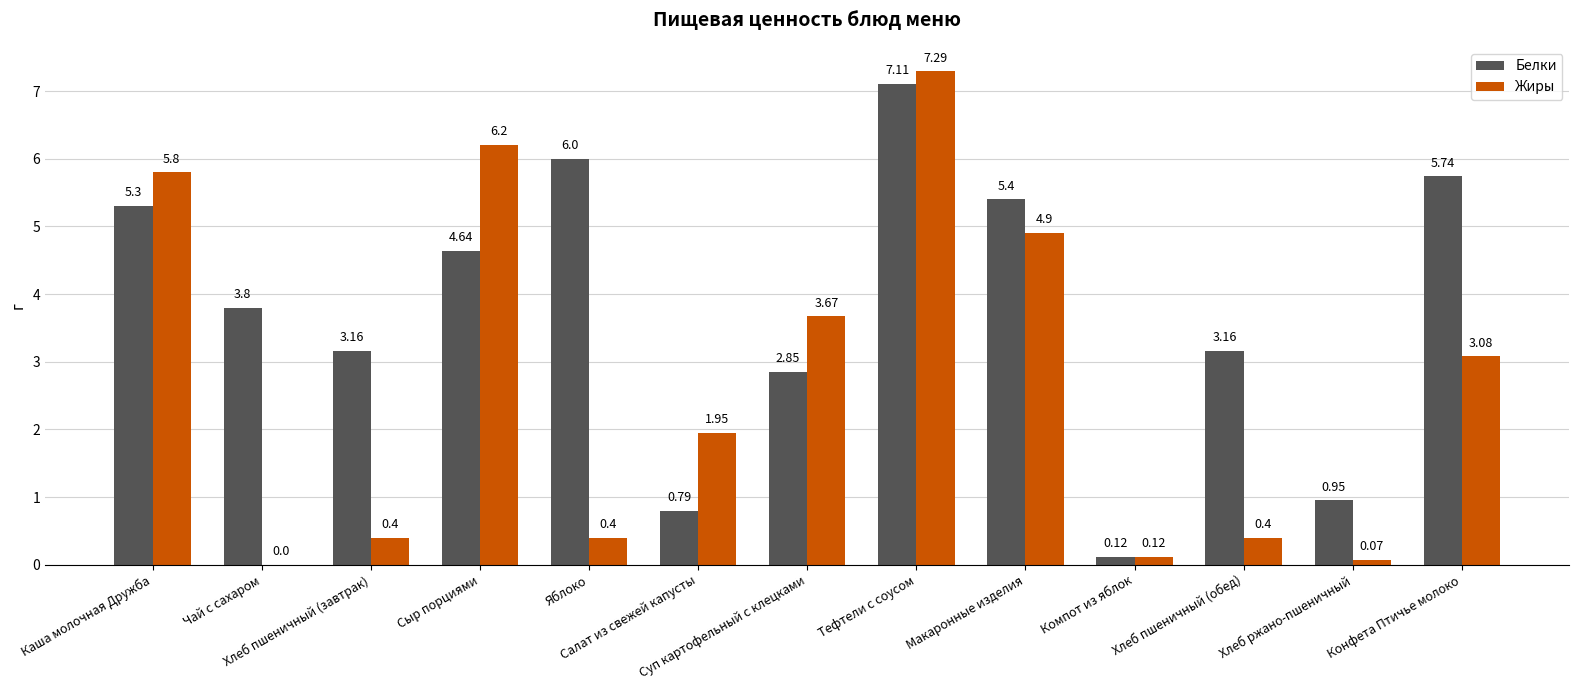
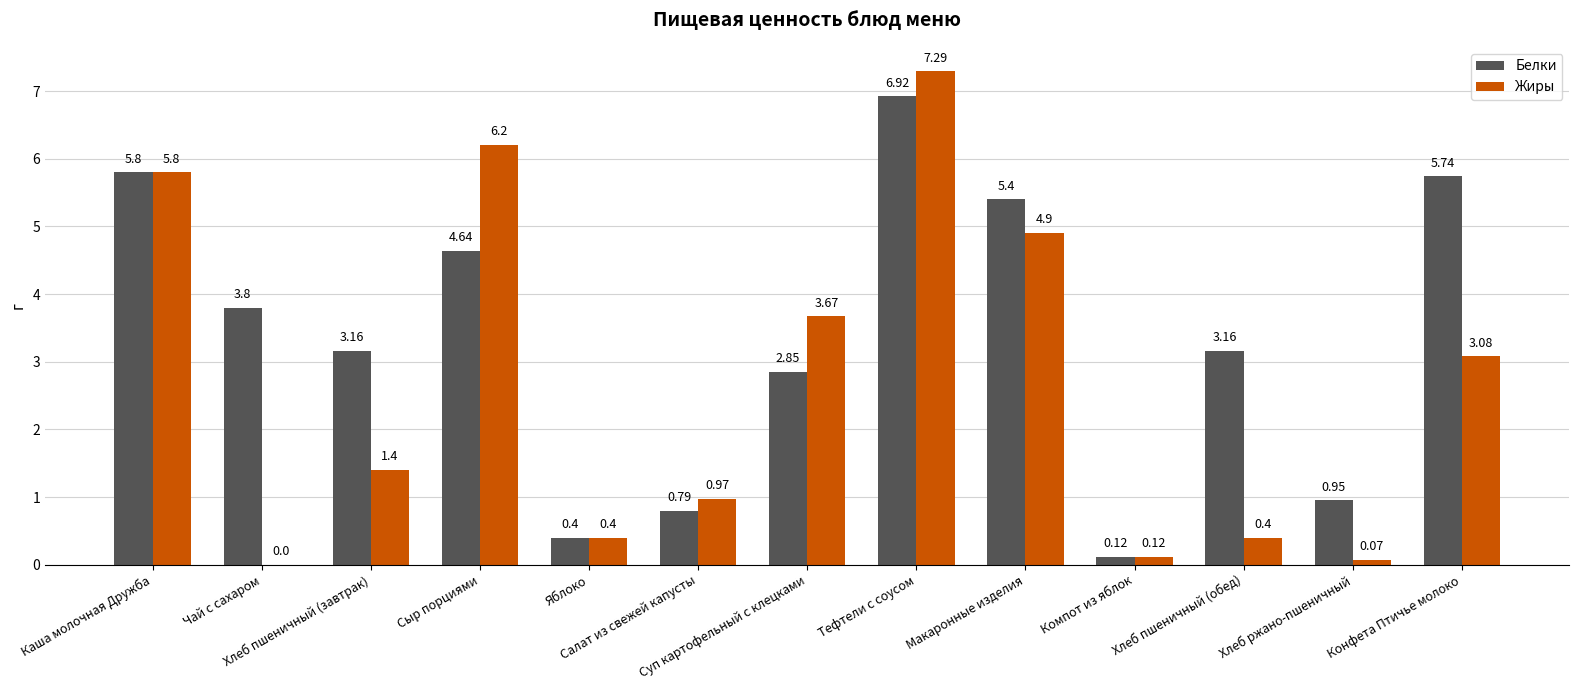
Белки, Каша молочная Дружба: 5.3 -> 5.8
Жиры, Хлеб пшеничный (завтрак): 0.4 -> 1.4
Белки, Яблоко: 6.0 -> 0.4
Жиры, Салат из свежей капусты: 1.95 -> 0.97
Белки, Тефтели с соусом: 7.11 -> 6.92
